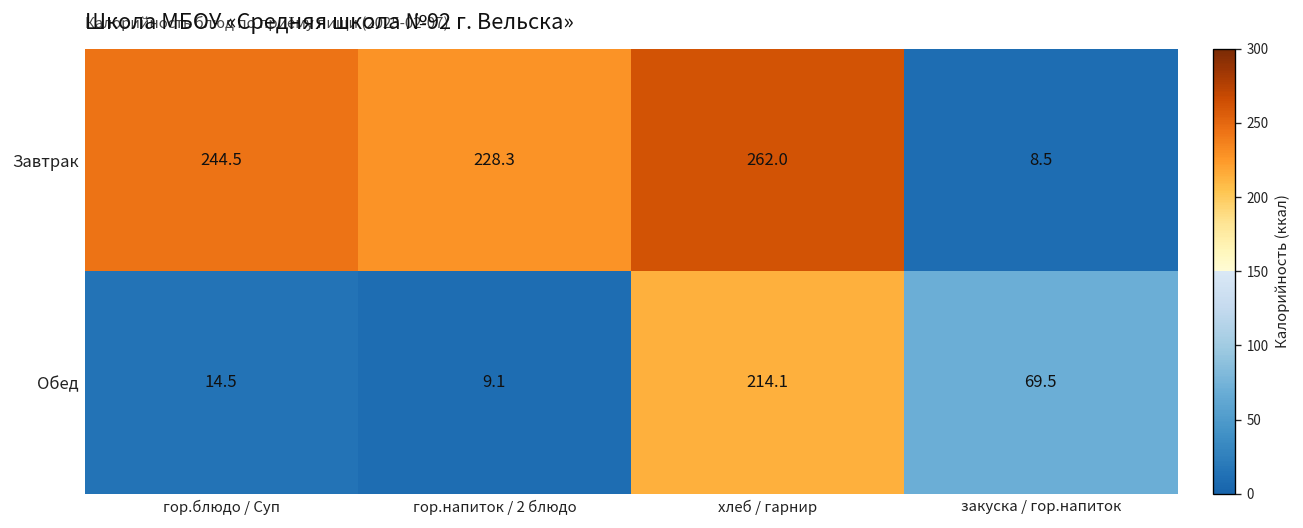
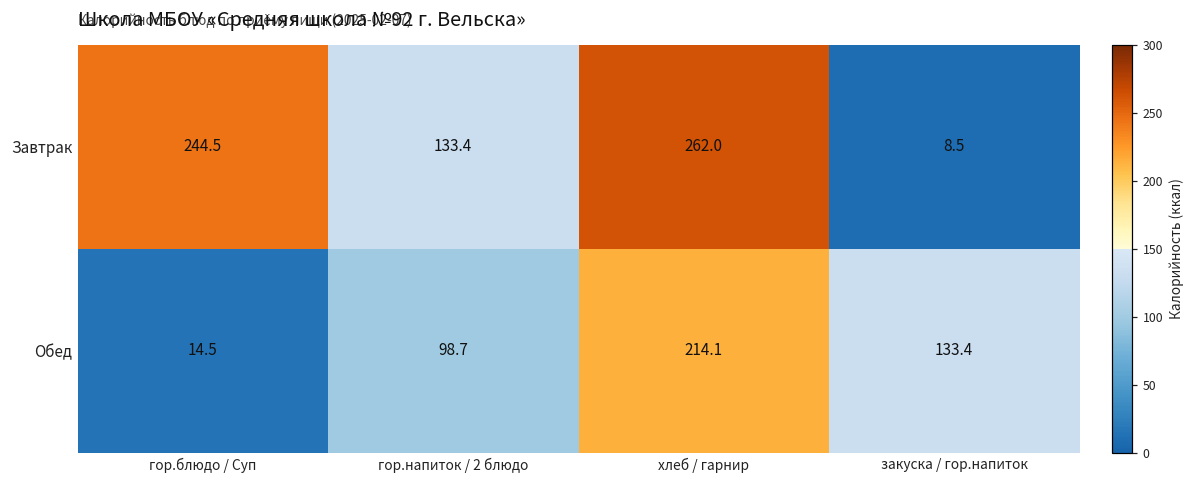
Завтрак, гор.напиток / 2 блюдо: 228.3 -> 133.4
Обед, гор.напиток / 2 блюдо: 9.1 -> 98.7
Обед, закуска / гор.напиток: 69.5 -> 133.4
